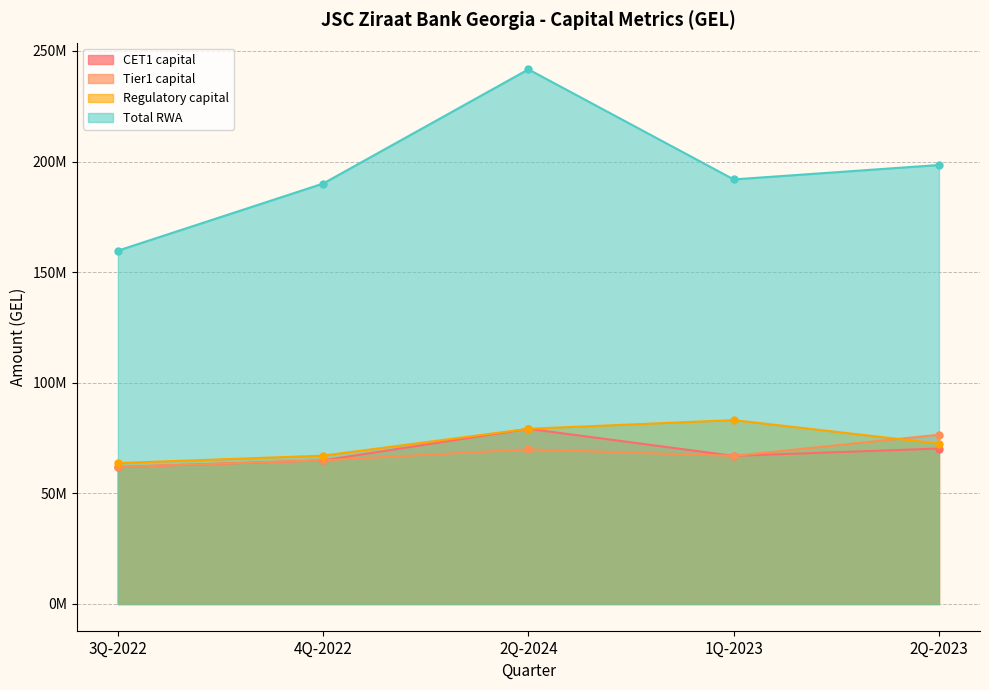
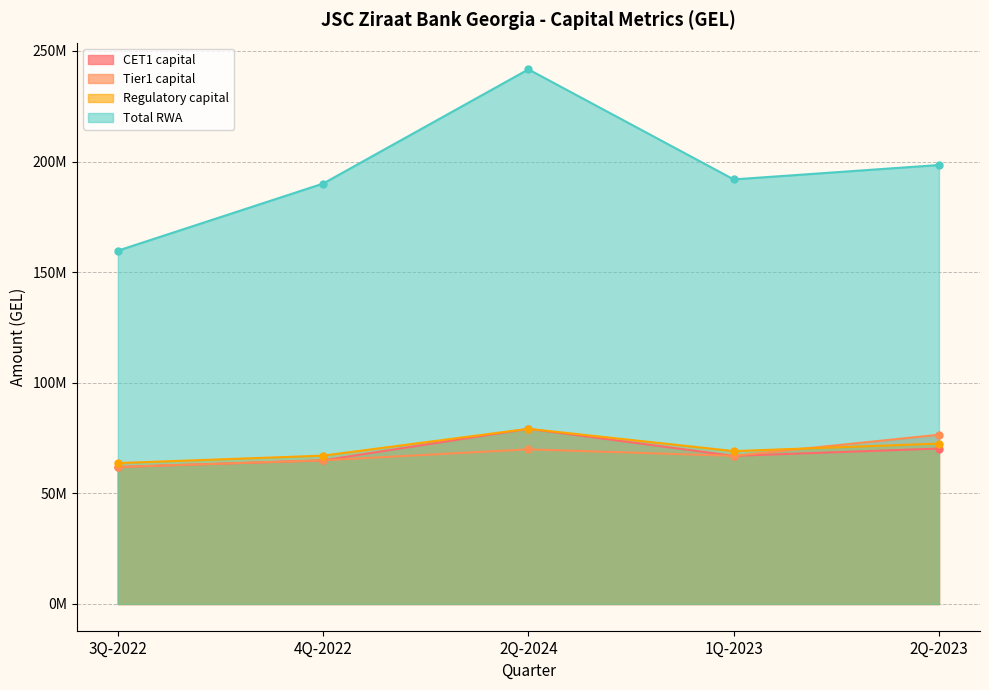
Regulatory capital, 1Q-2023: 83000000 -> 69000000
